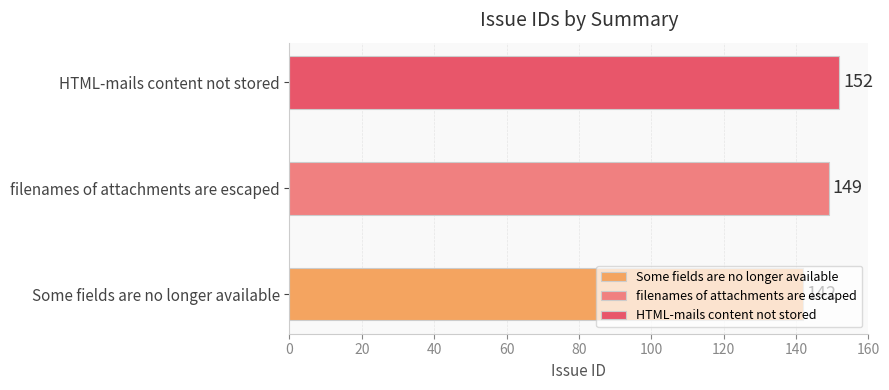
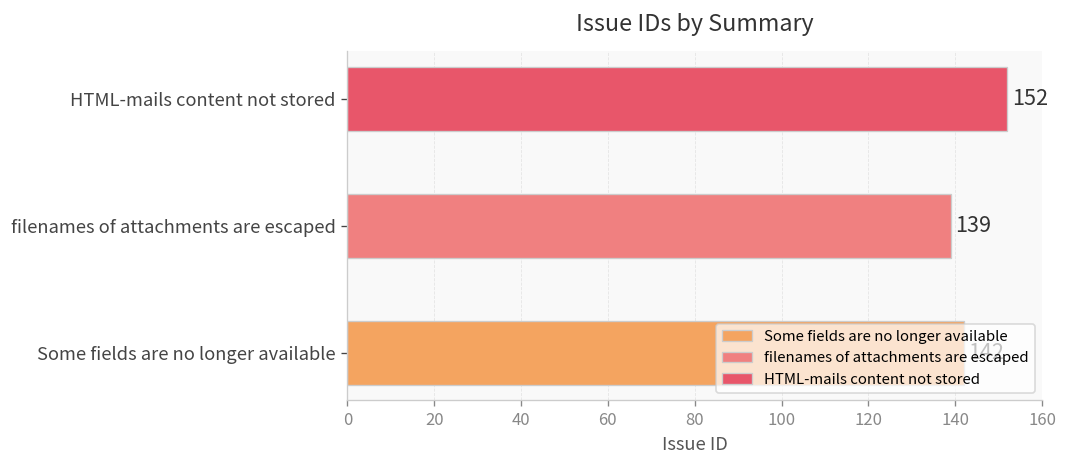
filenames of attachments are escaped: 149 -> 139
